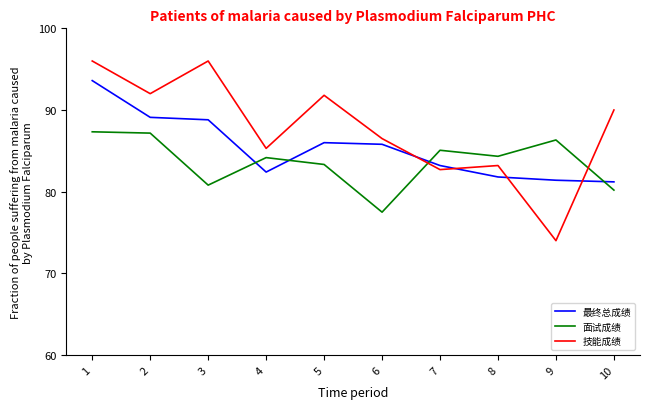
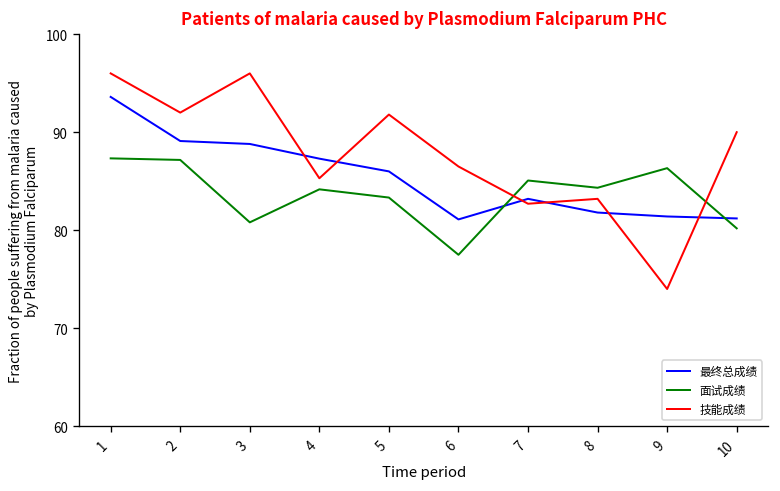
最终总成绩, 4: 82 -> 87
最终总成绩, 6: 86 -> 81
